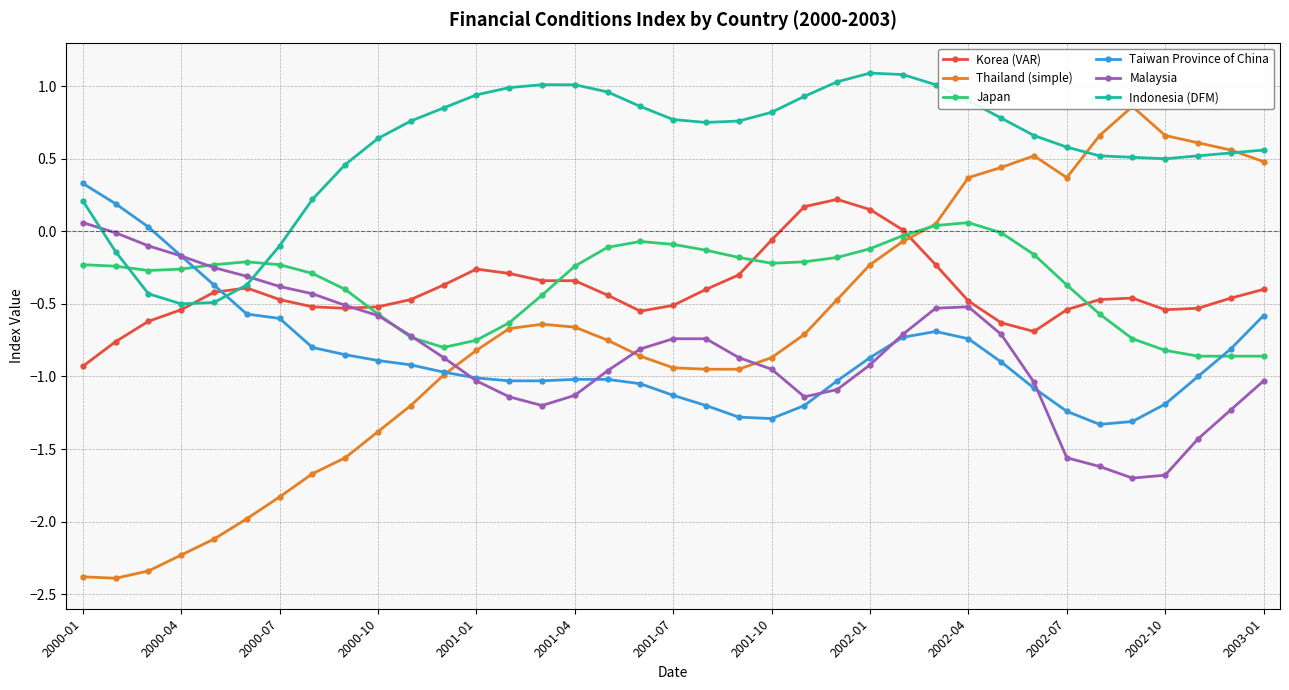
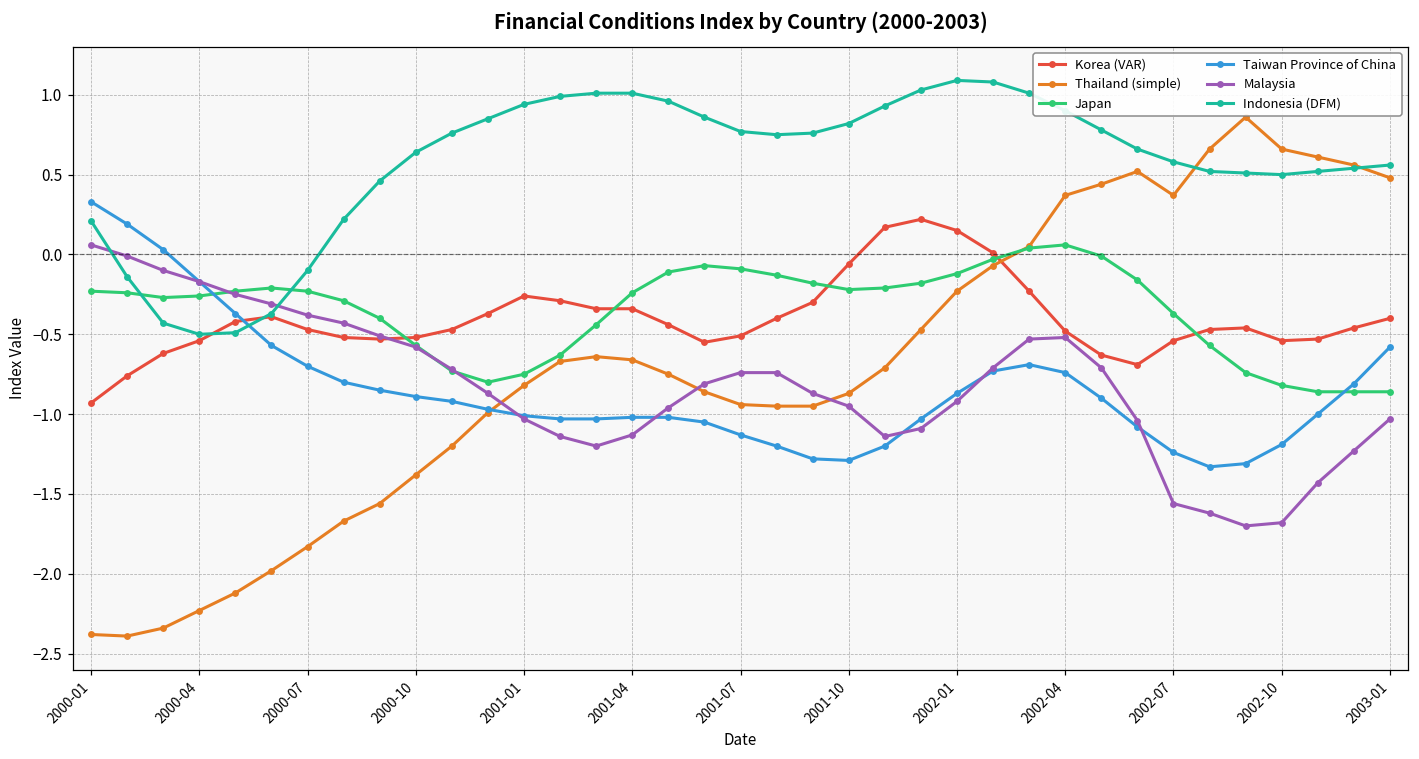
Taiwan Province of China, 2000-07: -0.6 -> -0.7
